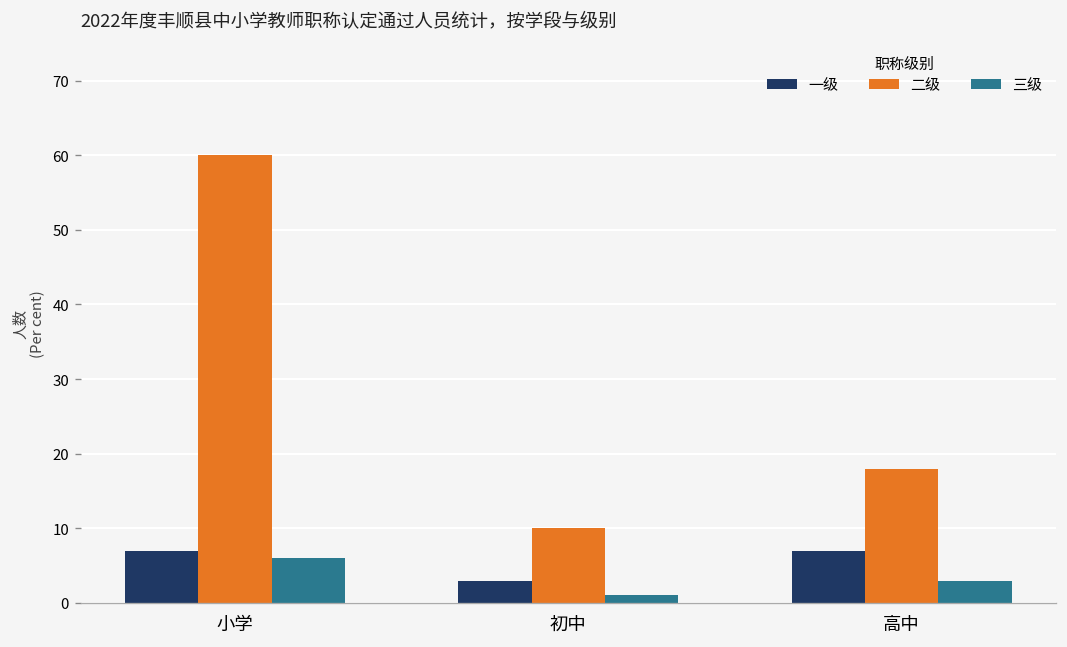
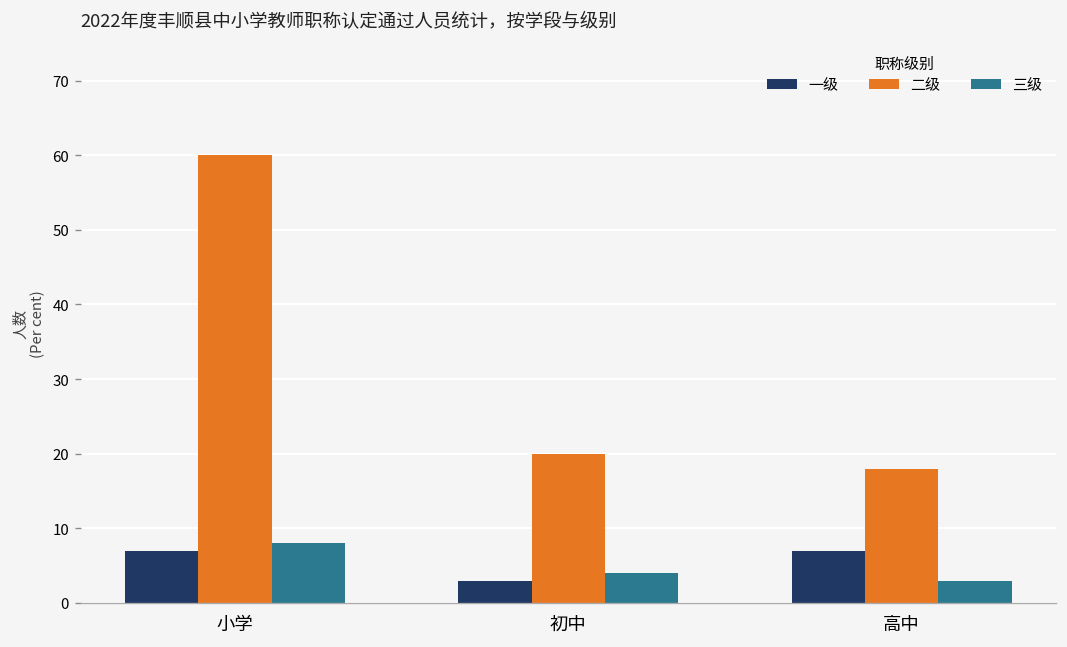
三级, 小学: 6 -> 8
二级, 初中: 10 -> 20
三级, 初中: 1 -> 4
